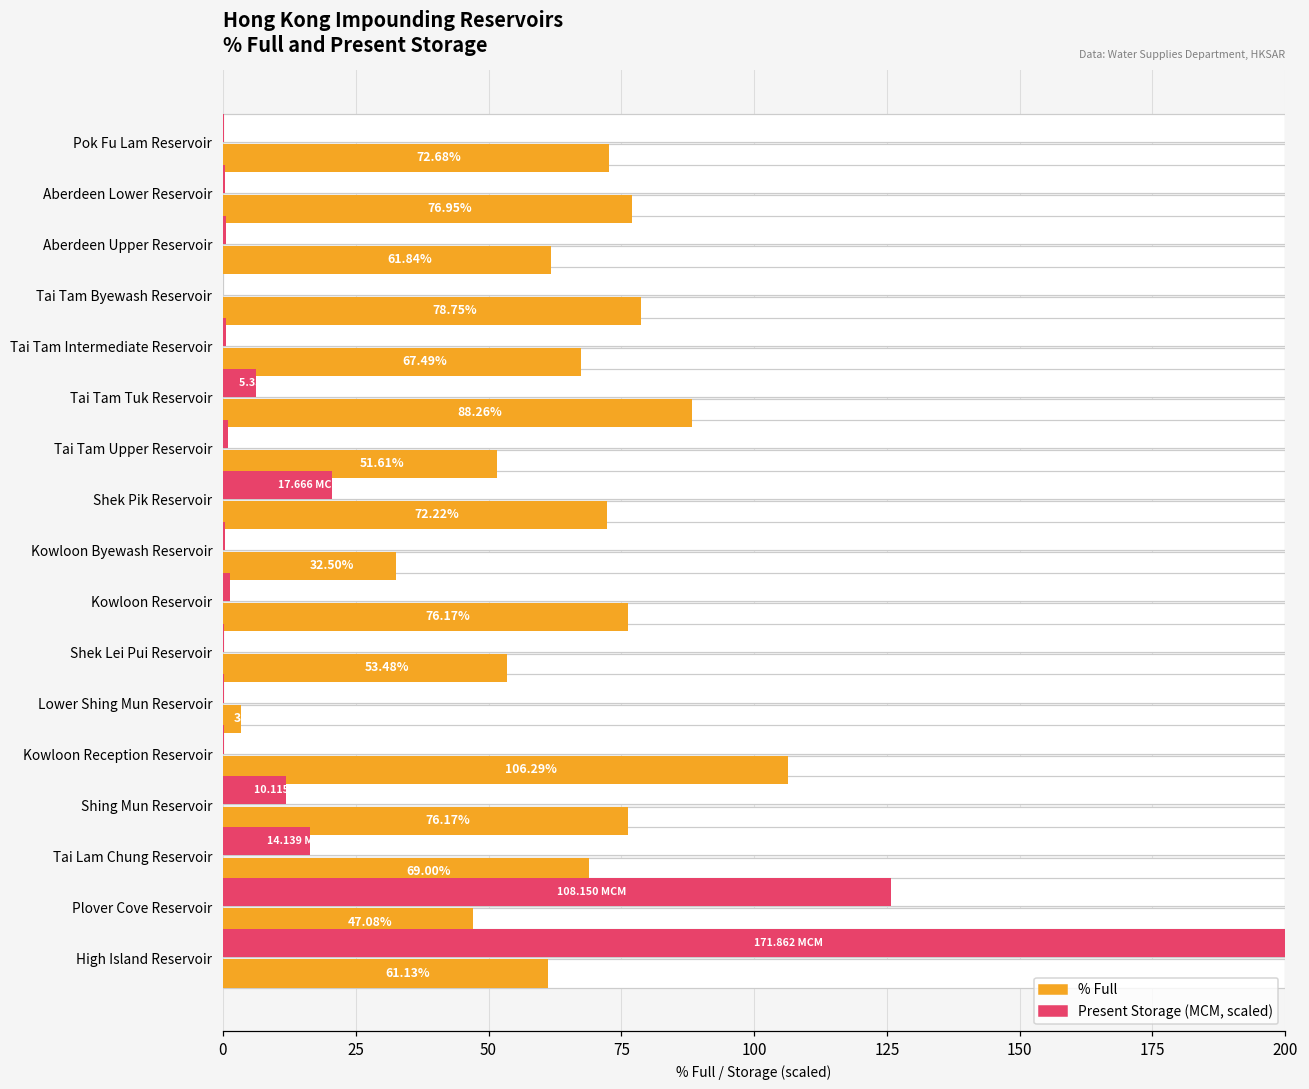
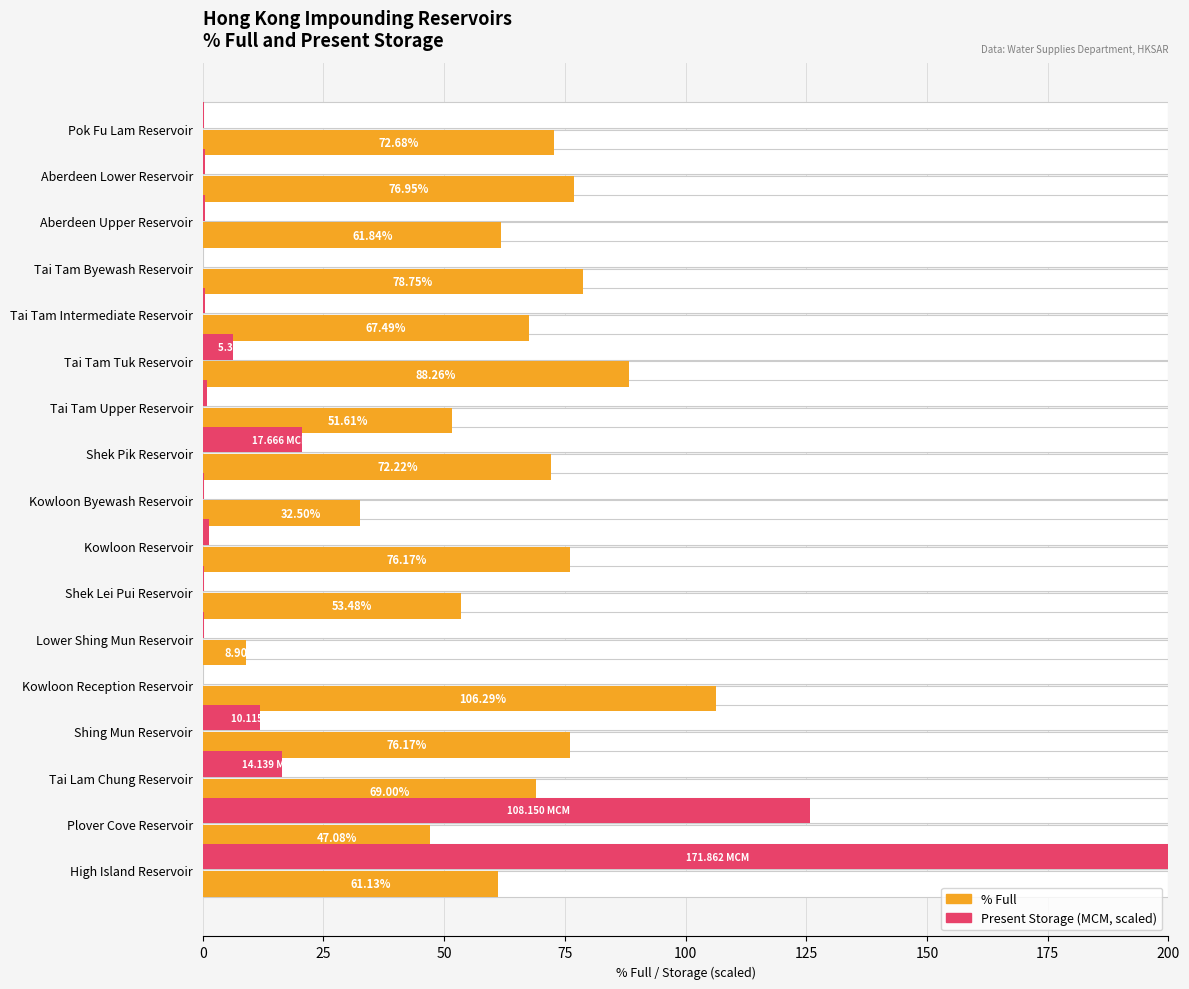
% Full, Lower Shing Mun Reservoir: 3 -> 9
